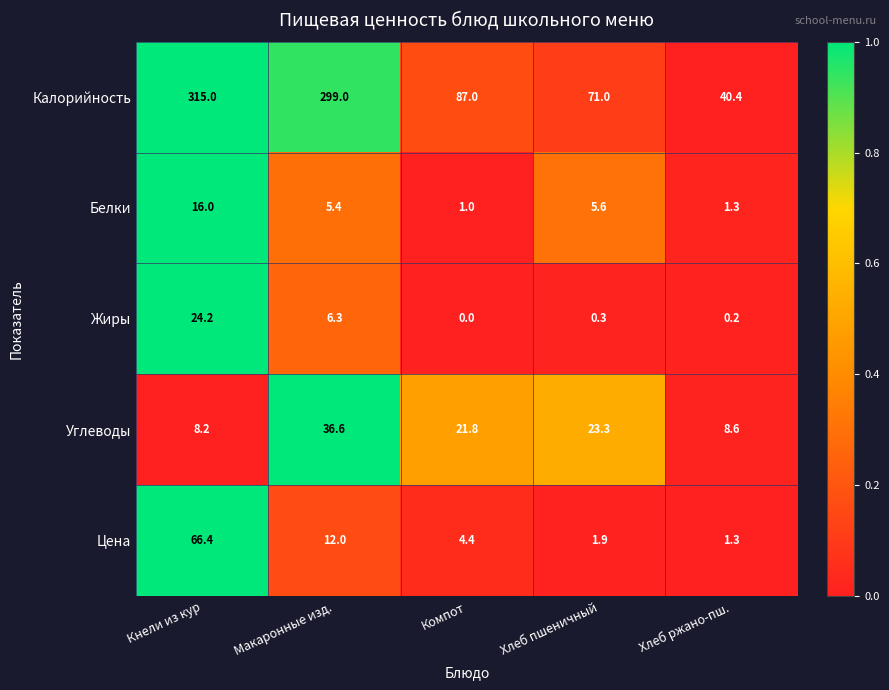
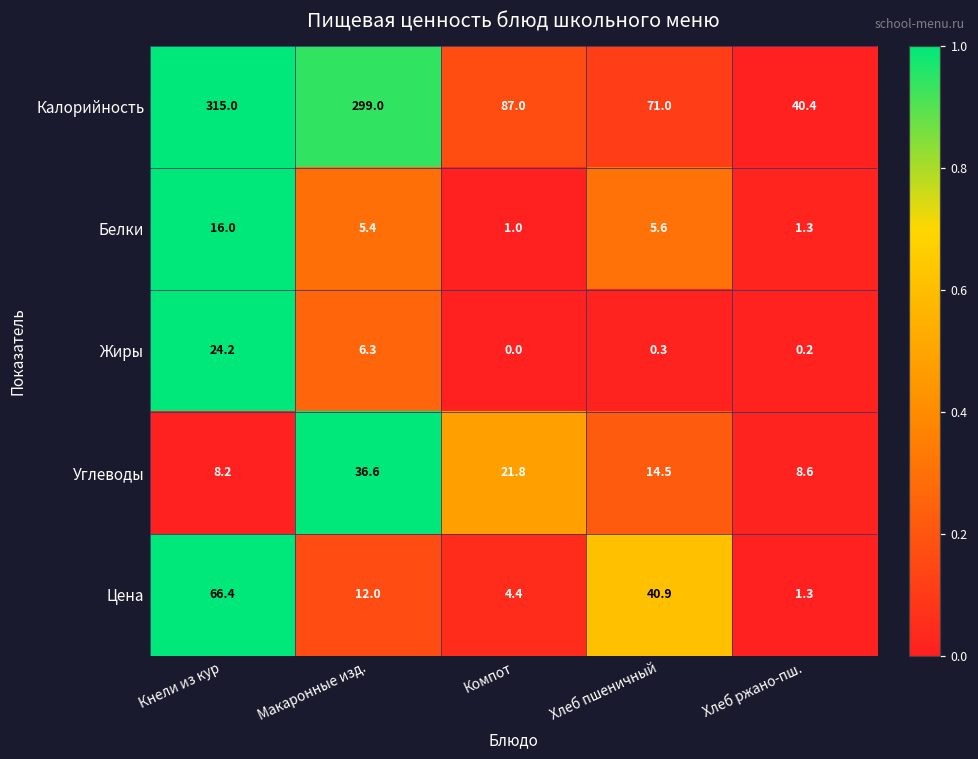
Углеводы, Хлеб пшеничный: 23.3 -> 14.5
Цена, Хлеб пшеничный: 1.9 -> 40.9
